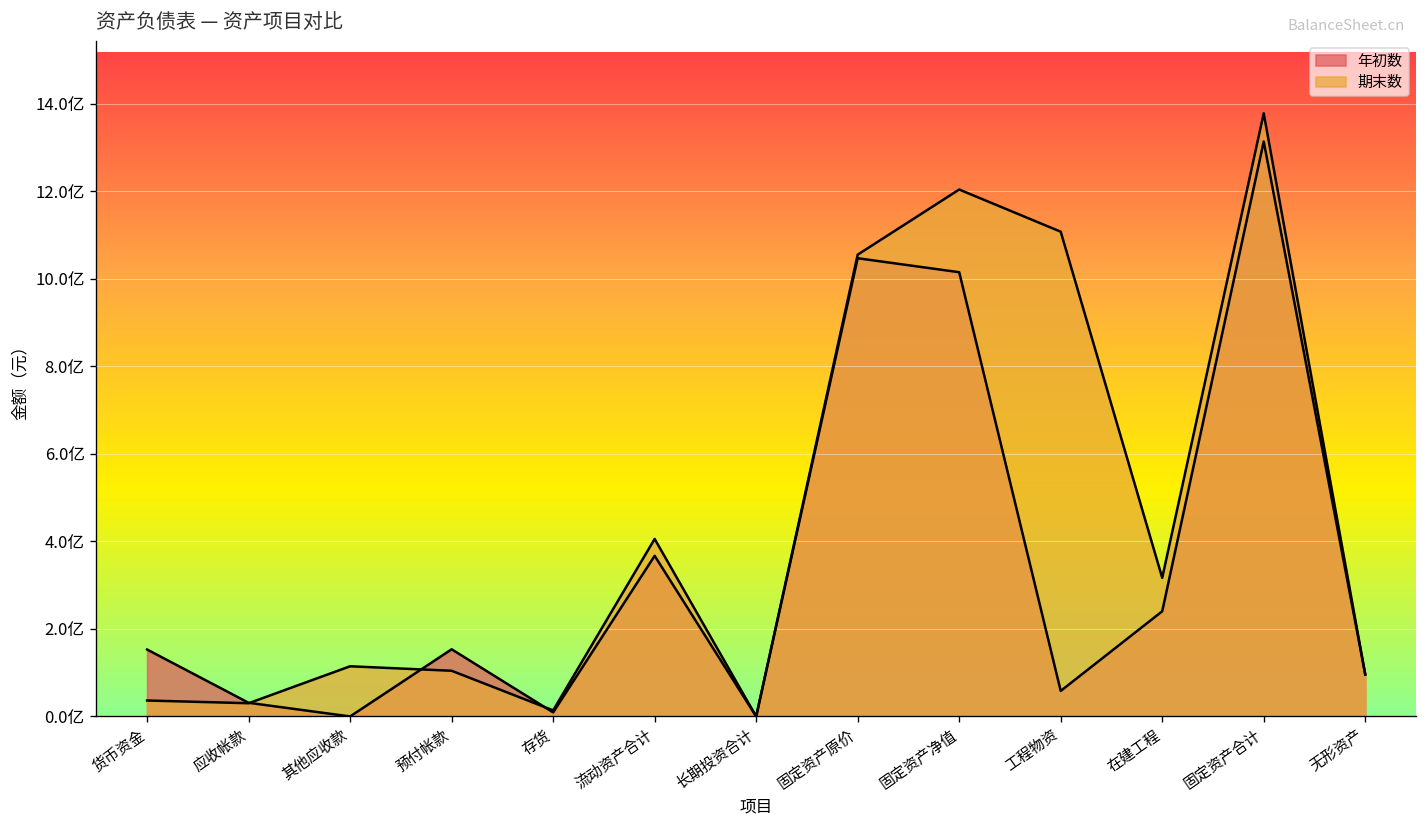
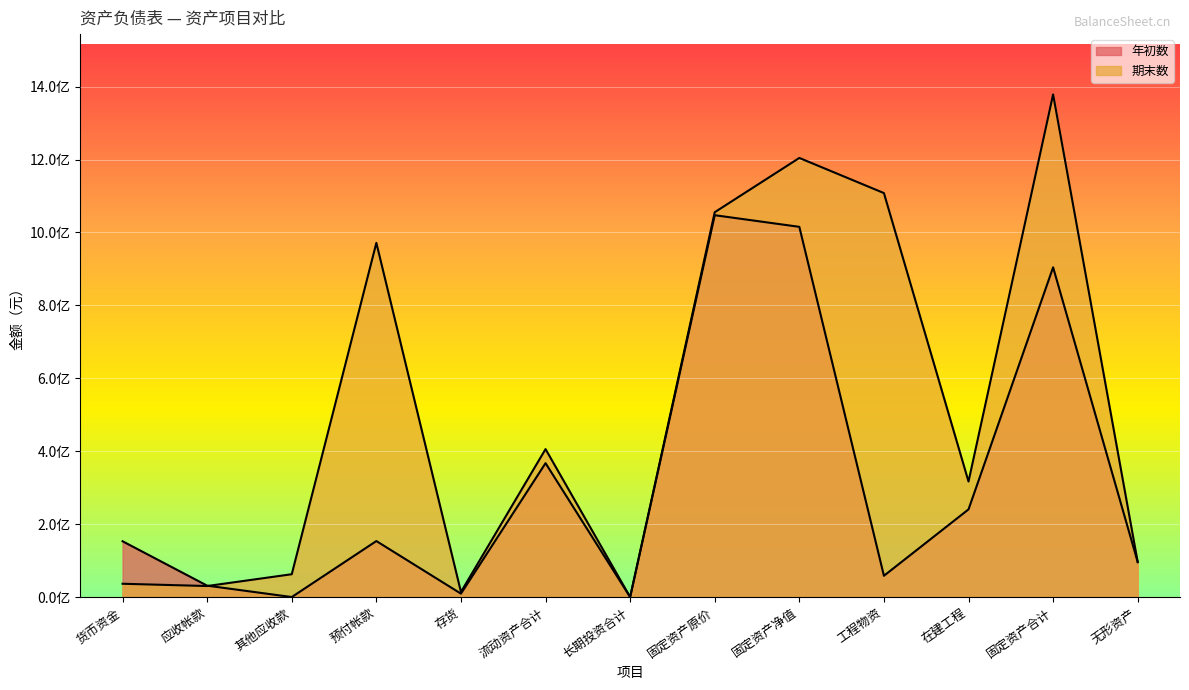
期末数, 其他应收款: 1.1亿 -> 0.6亿
期末数, 预付帐款: 1.0亿 -> 9.7亿
年初数, 固定资产合计: 13.1亿 -> 9.0亿
